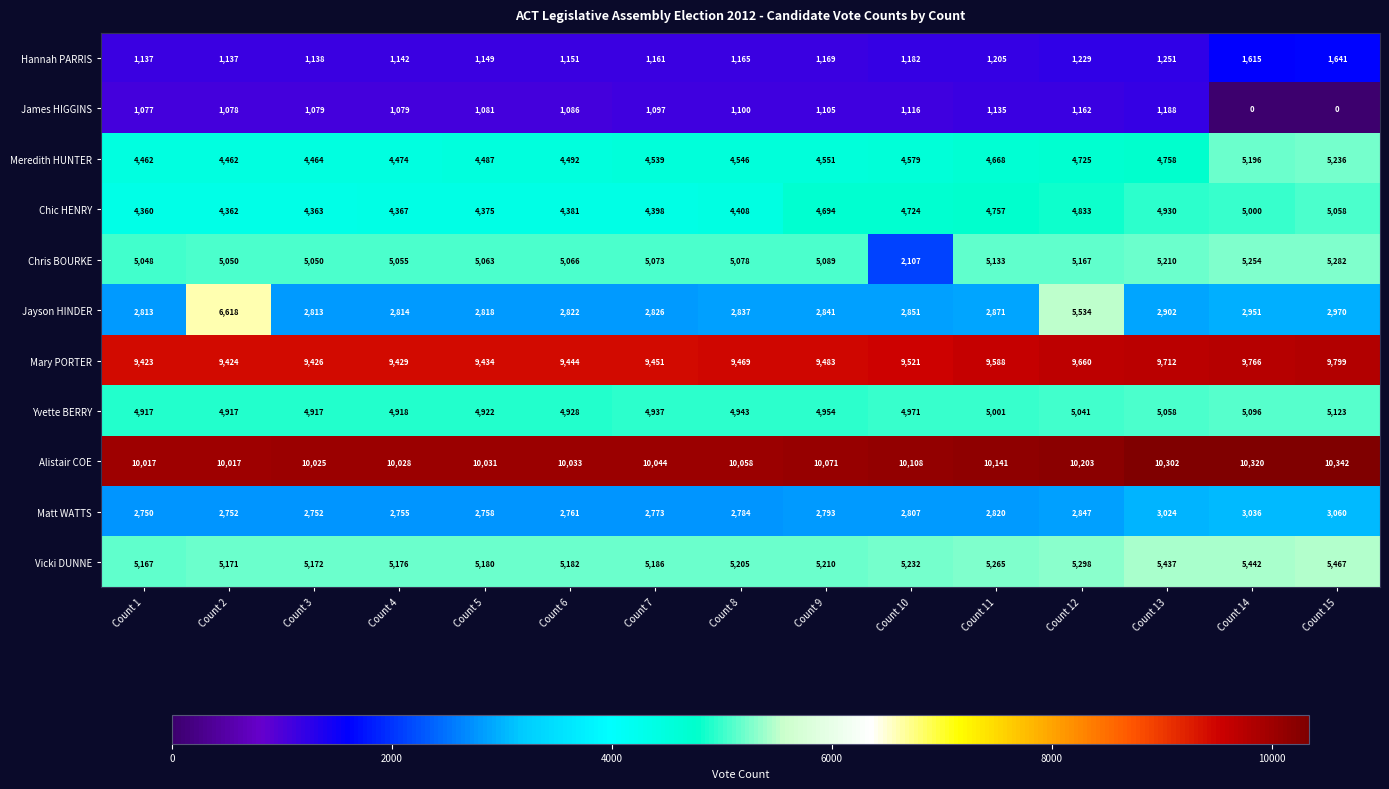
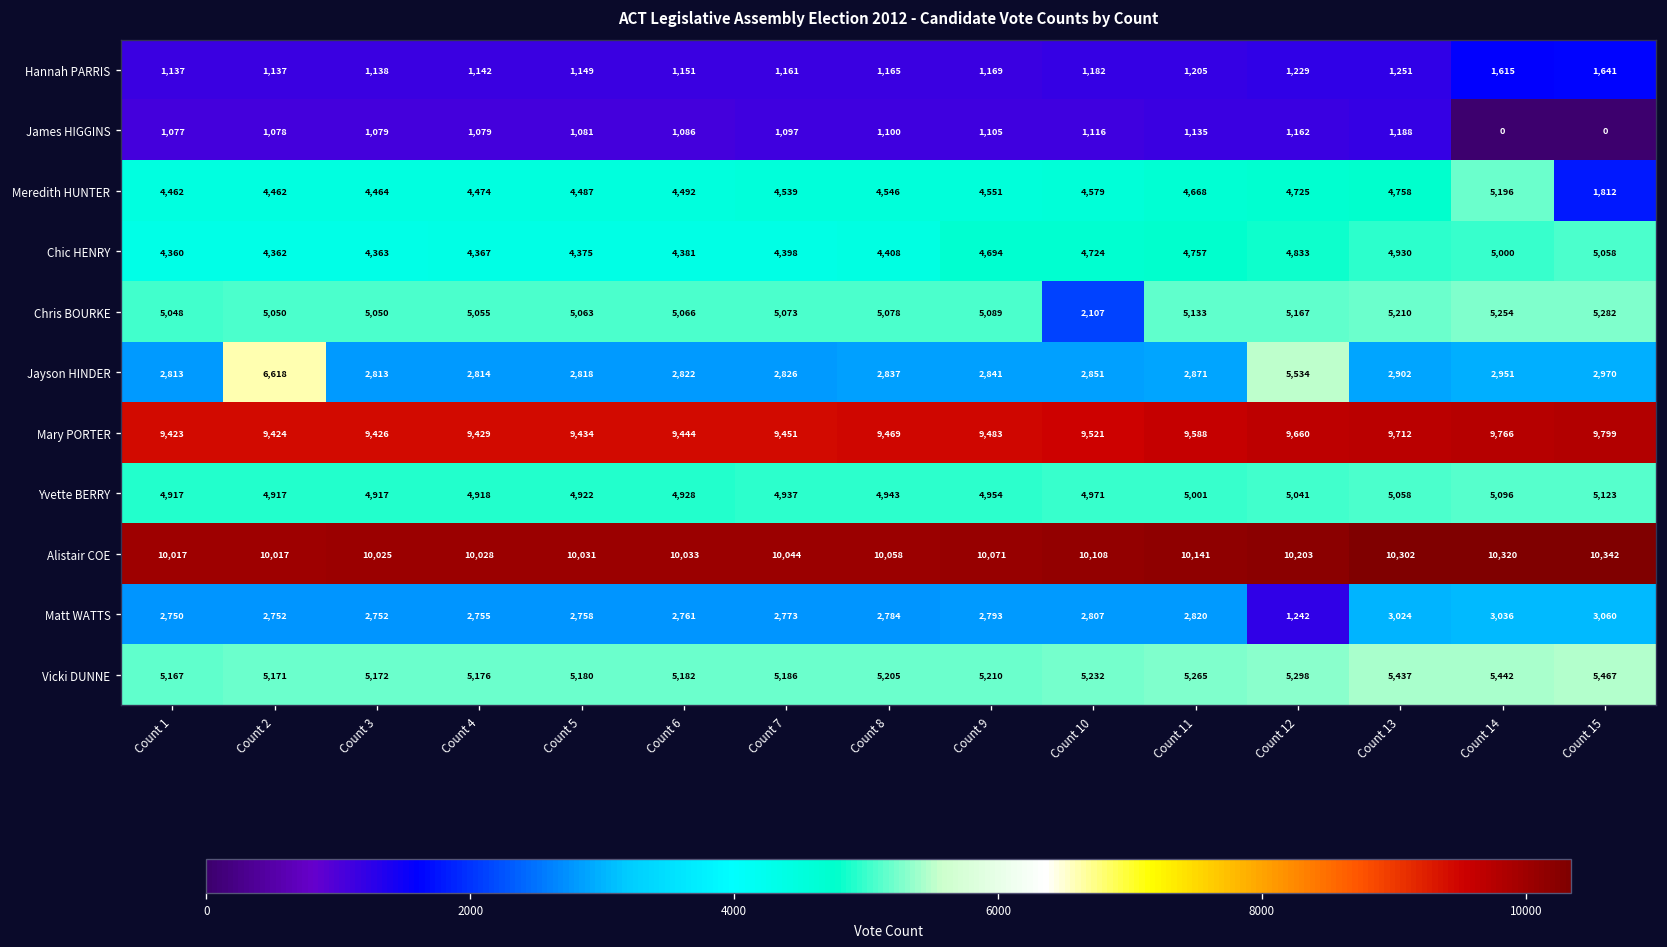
Meredith HUNTER, Count 15: 5,236 -> 1,812
Matt WATTS, Count 12: 2,847 -> 1,242
